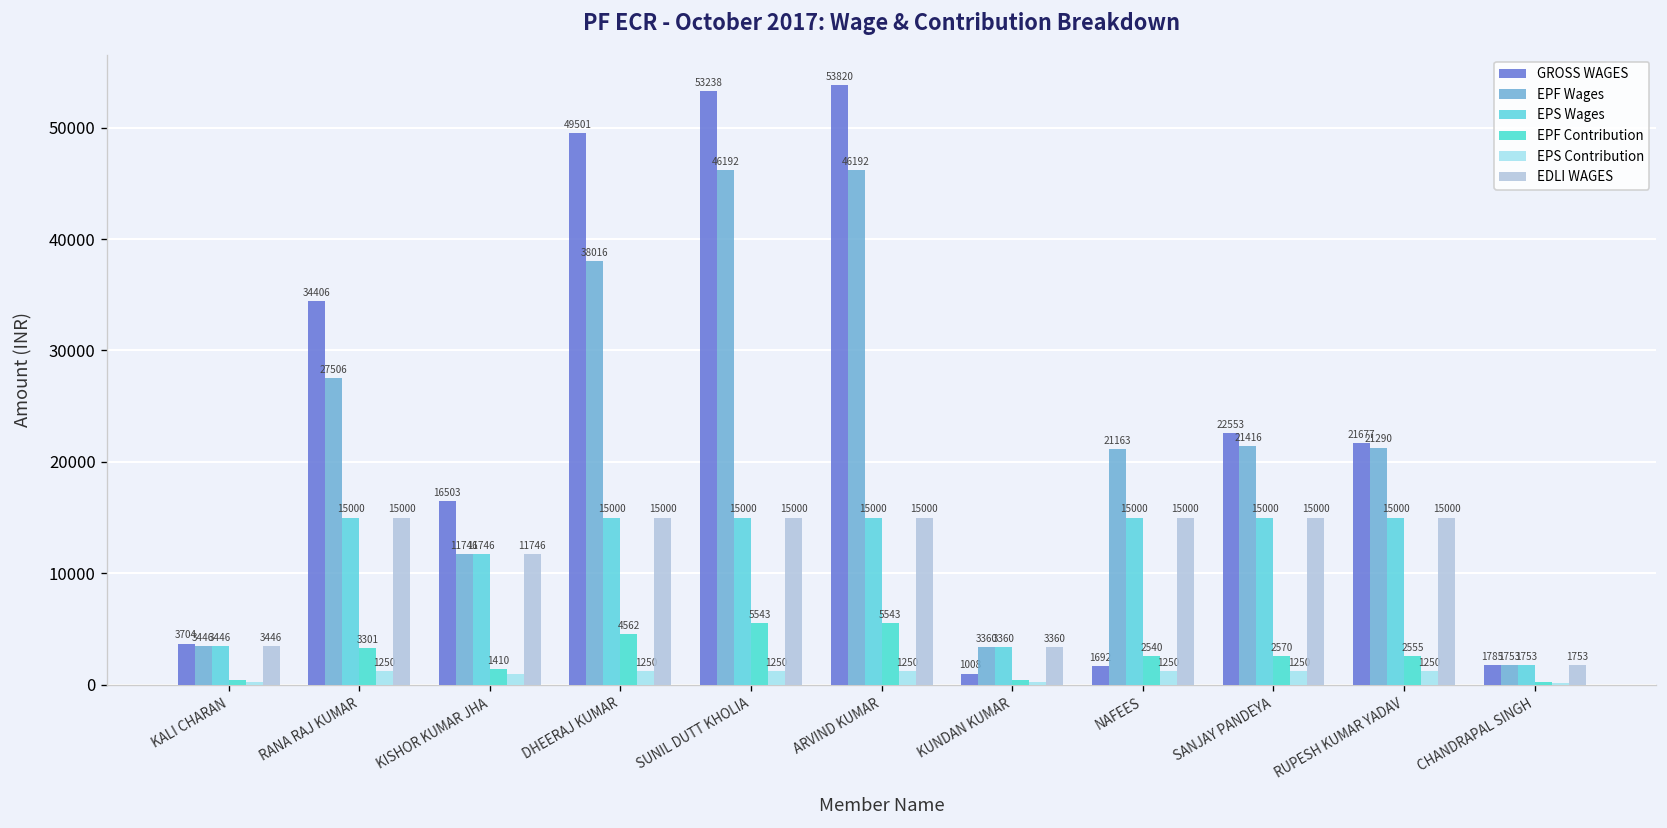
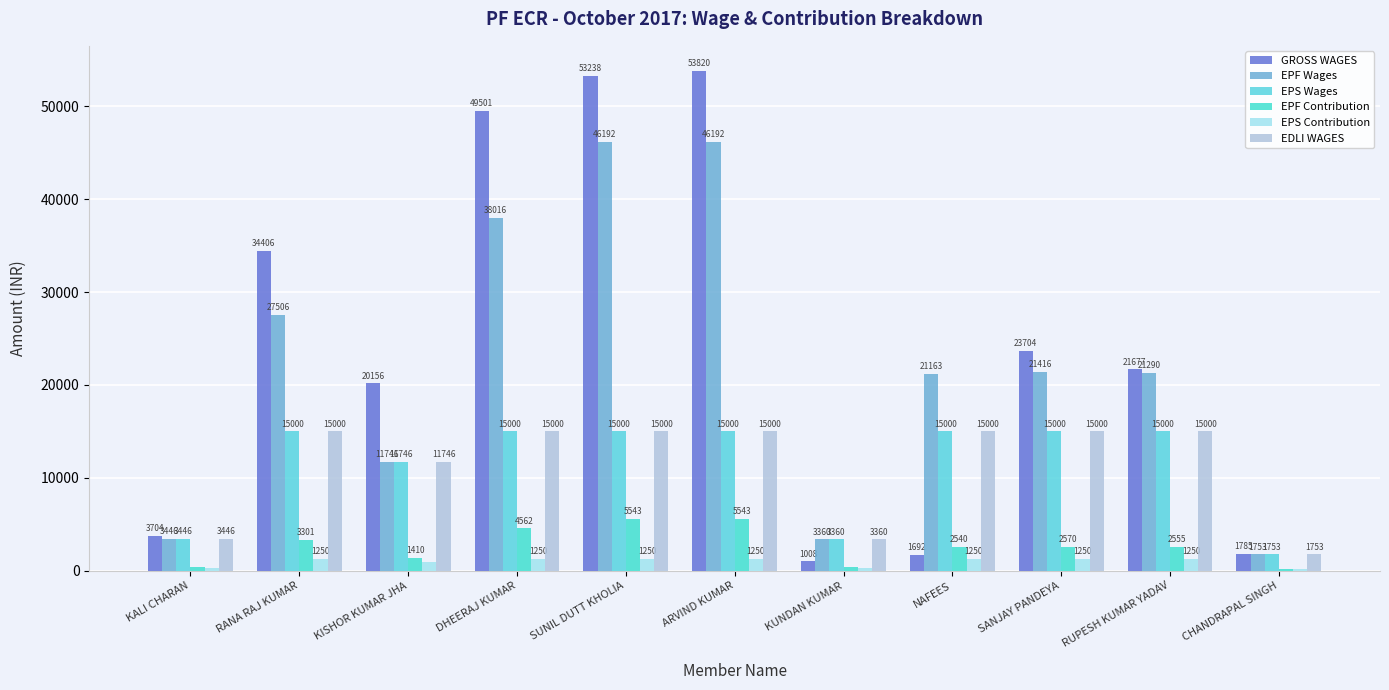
GROSS WAGES, KISHOR KUMAR JHA: 16503 -> 20156
GROSS WAGES, SANJAY PANDEYA: 22553 -> 23704
